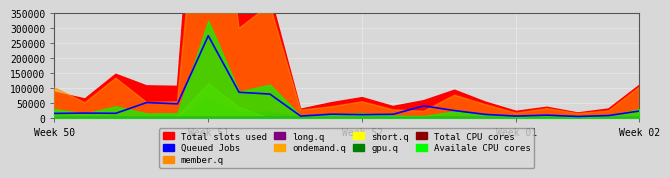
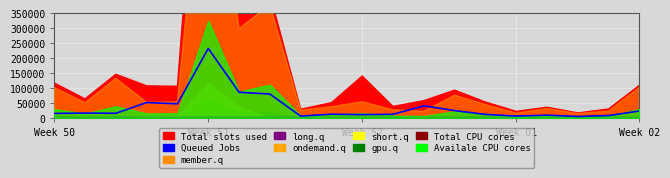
Total slots used, Week 50: 90000 -> 120000
Queued Jobs, Week 51: 270000 -> 230000
Total slots used, Week 52: 70000 -> 140000
